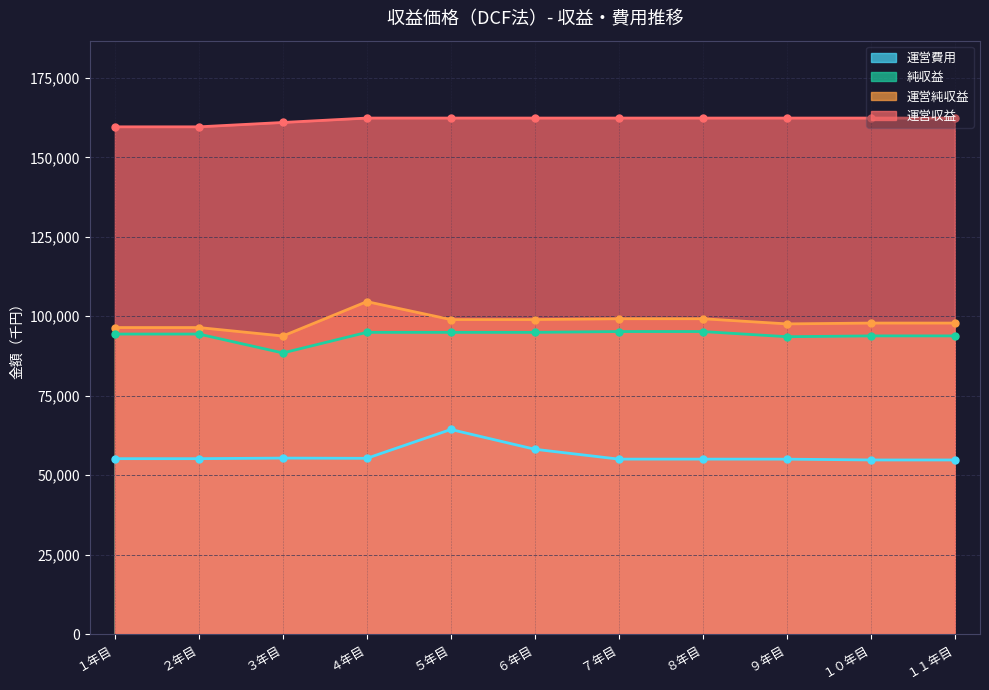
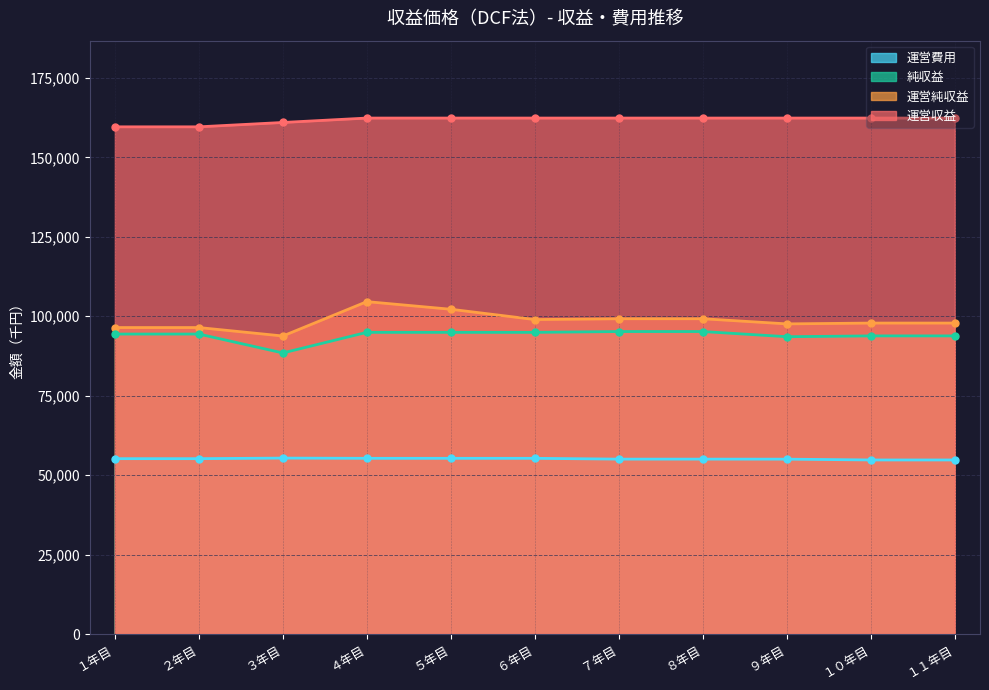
運営費用, ５年目: 64,000 -> 55,000
運営純収益, ５年目: 99,000 -> 102,000
運営費用, ６年目: 58,000 -> 55,000
